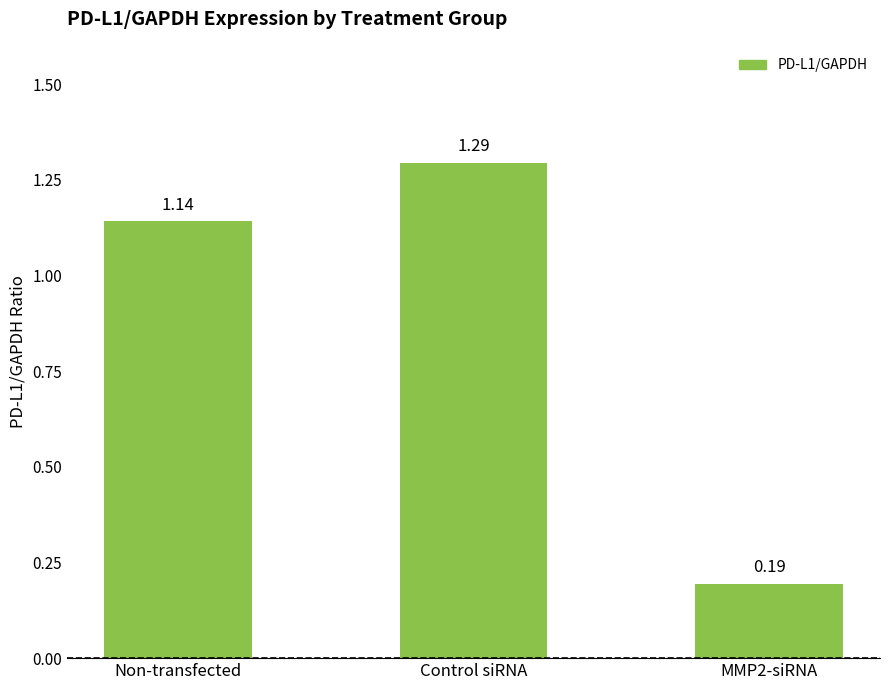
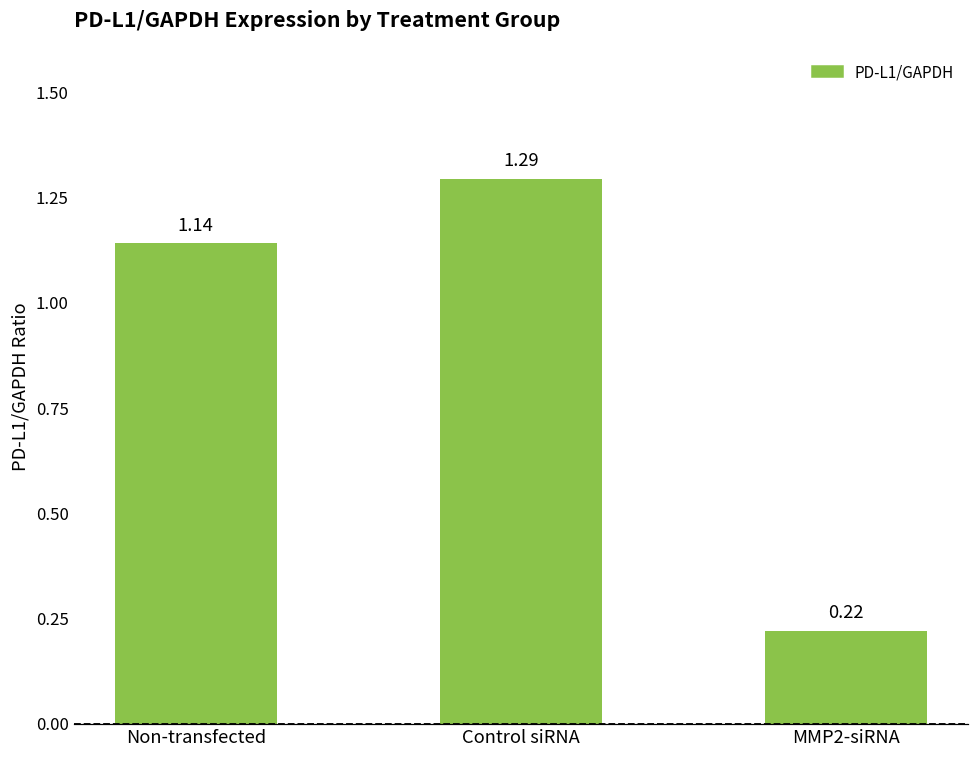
MMP2-siRNA: 0.19 -> 0.22
